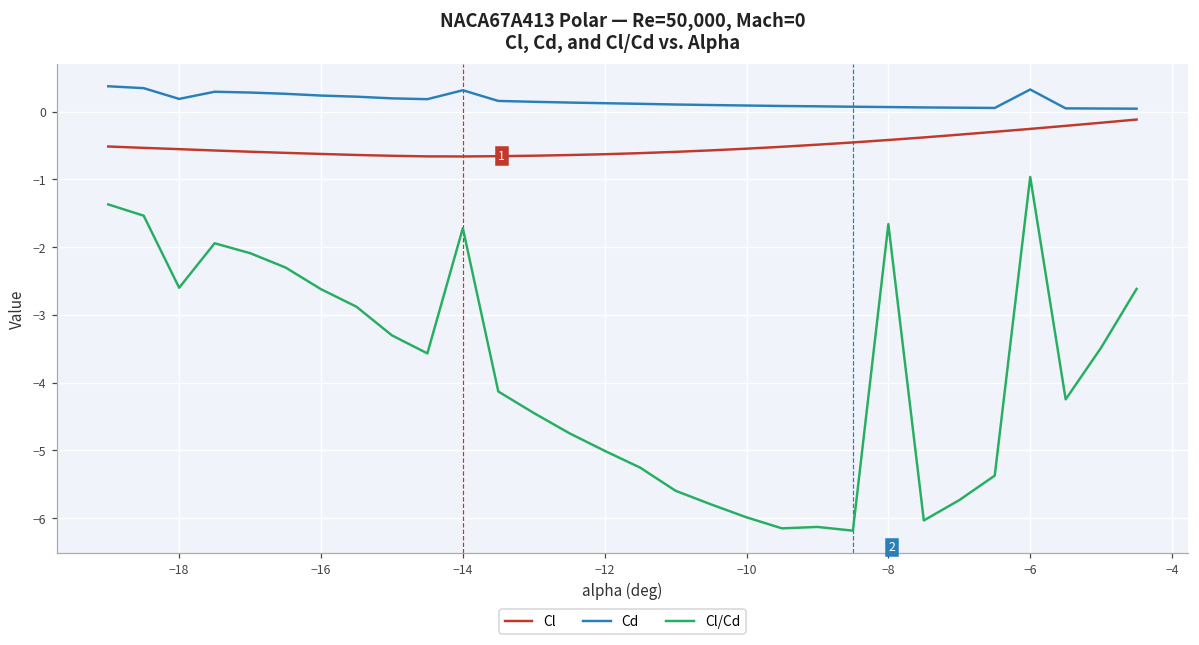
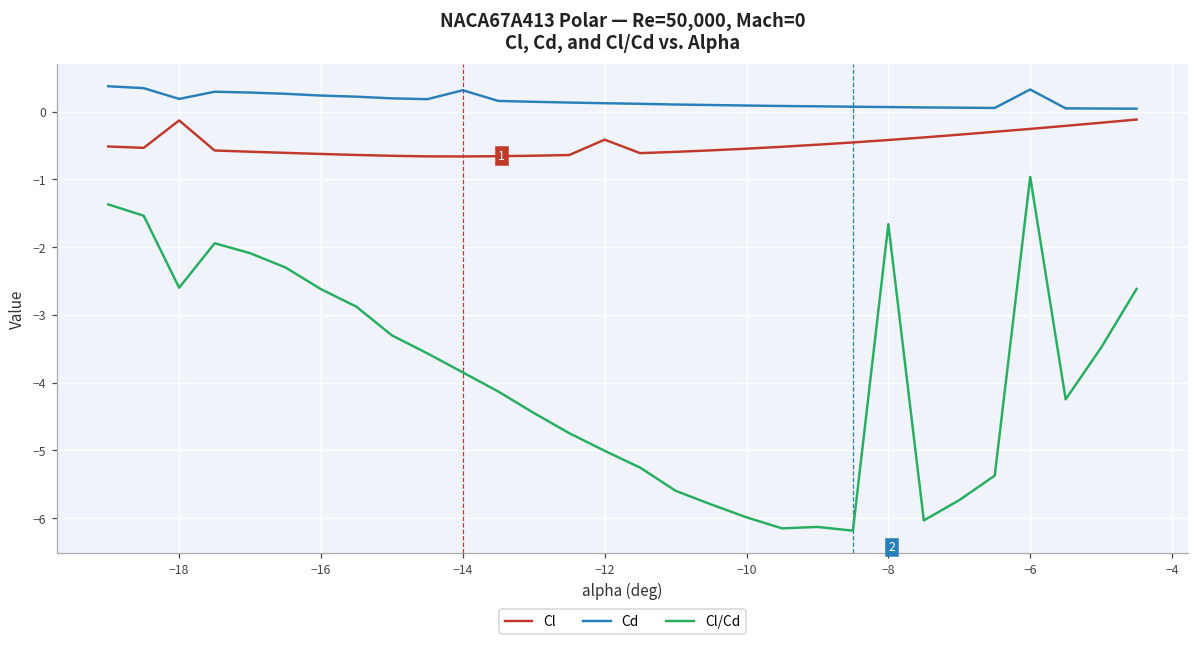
Cl, −18: -0.6 -> -0.1
Cl/Cd, −14: -1.7 -> -3.9
Cl, −12: -0.6 -> -0.4
